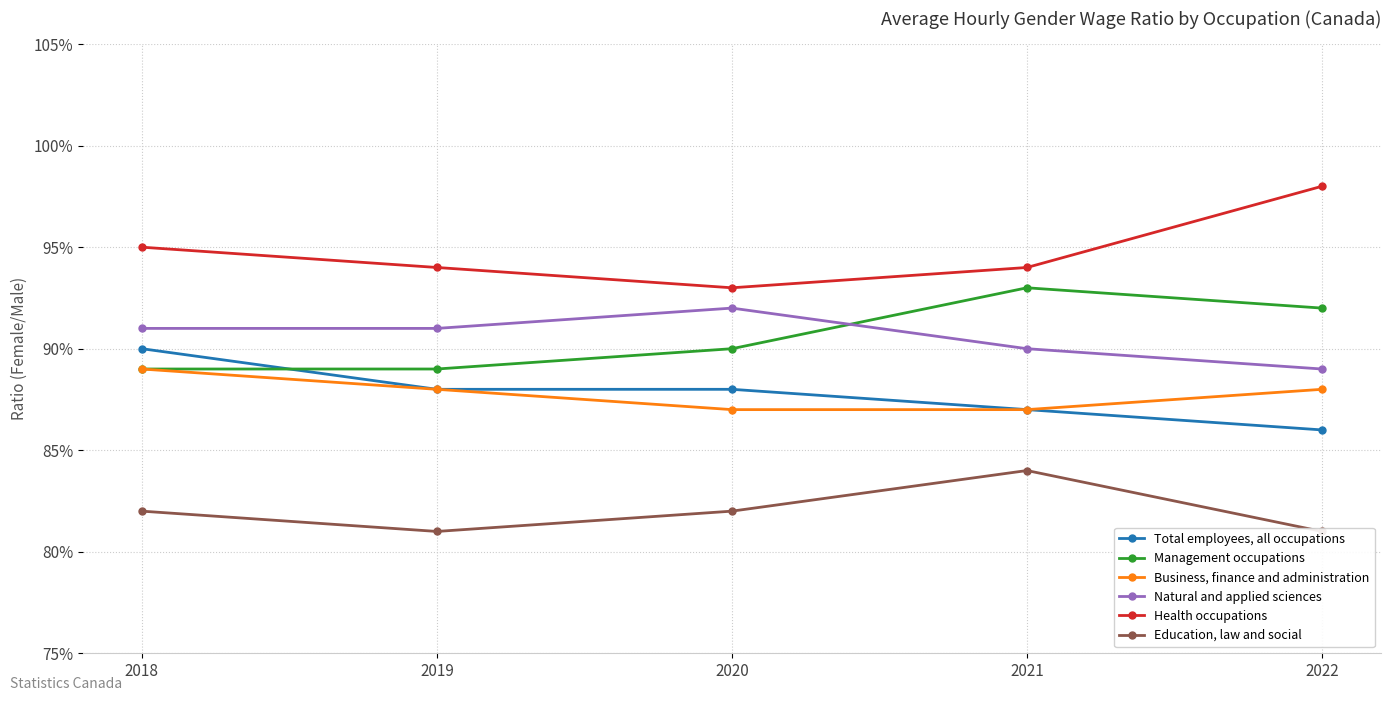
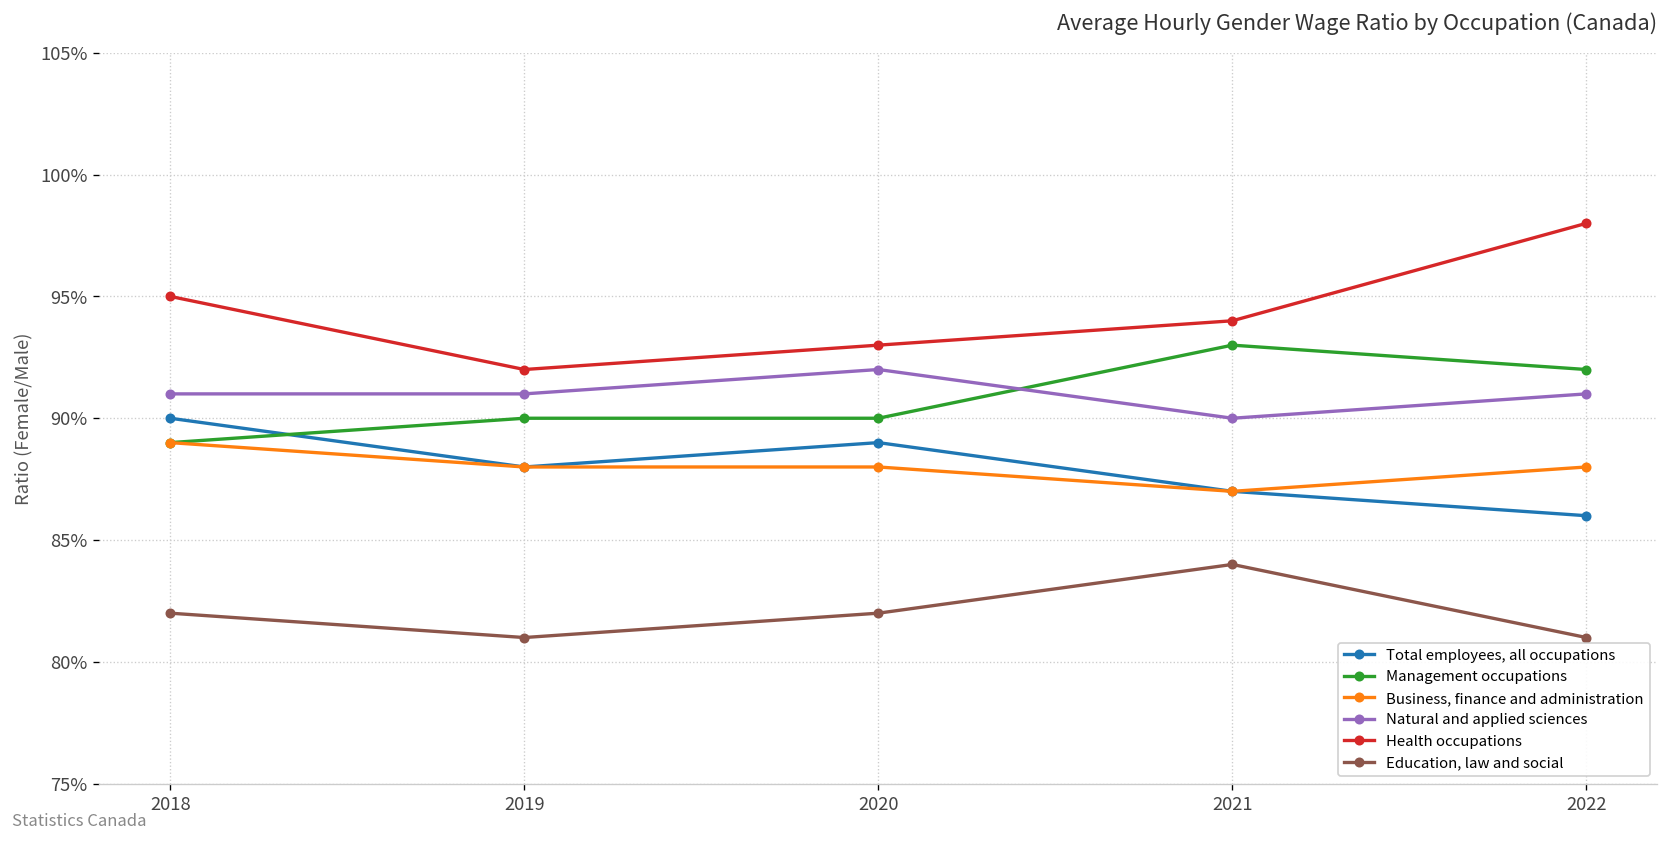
Management occupations, 2019: 89.0% -> 90.0%
Health occupations, 2019: 94.0% -> 92.0%
Total employees, all occupations, 2020: 88.0% -> 89.0%
Business, finance and administration, 2020: 87.0% -> 88.0%
Natural and applied sciences, 2022: 89.0% -> 91.0%
